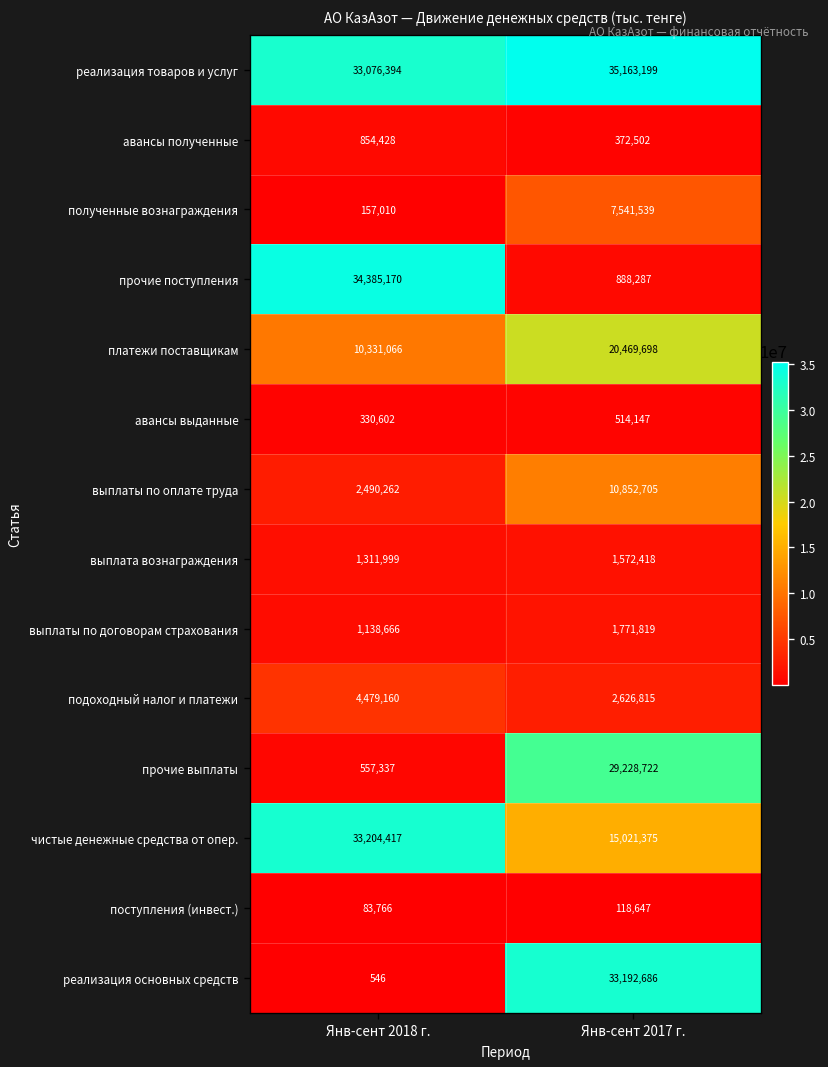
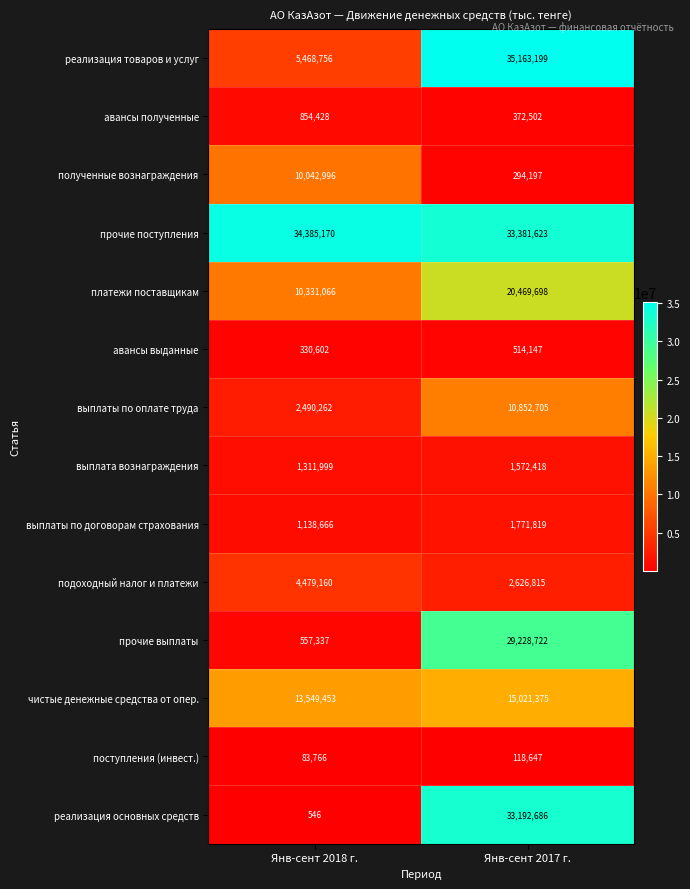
реализация товаров и услуг, Янв-сент 2018 г.: 33,076,394 -> 5,468,756
полученные вознаграждения, Янв-сент 2018 г.: 157,010 -> 10,042,996
полученные вознаграждения, Янв-сент 2017 г.: 7,541,539 -> 294,197
прочие поступления, Янв-сент 2017 г.: 888,287 -> 33,381,623
чистые денежные средства от опер., Янв-сент 2018 г.: 33,204,417 -> 13,549,453
